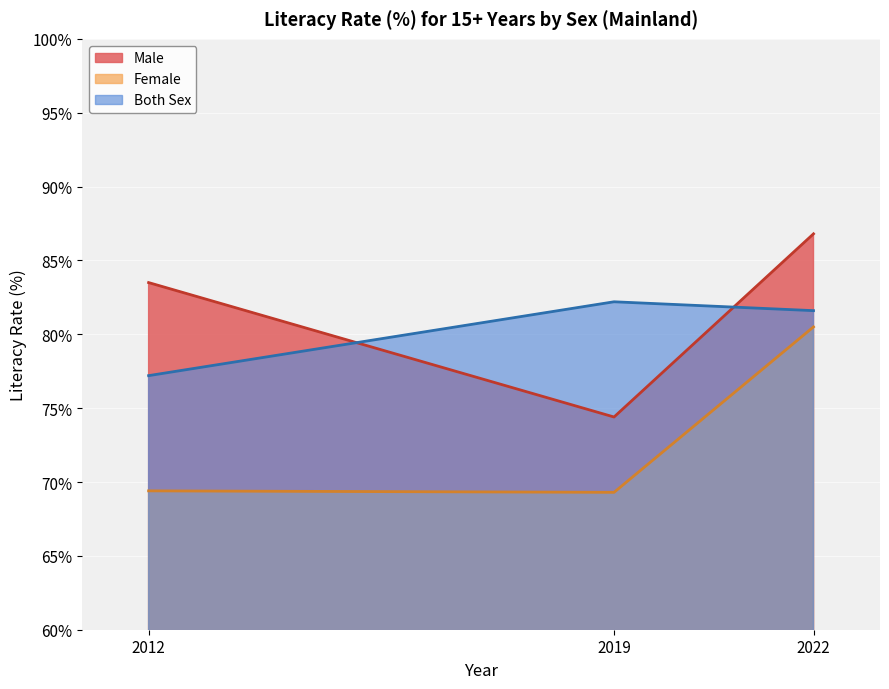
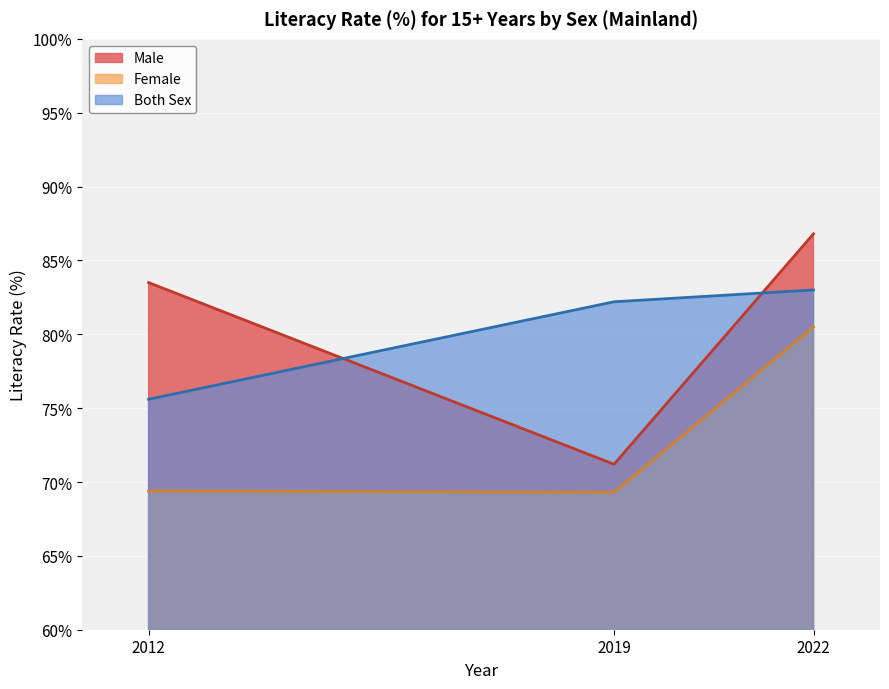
Both Sex, 2012: 77.2% -> 75.6%
Male, 2019: 74.4% -> 71.2%
Both Sex, 2022: 81.6% -> 83.0%
